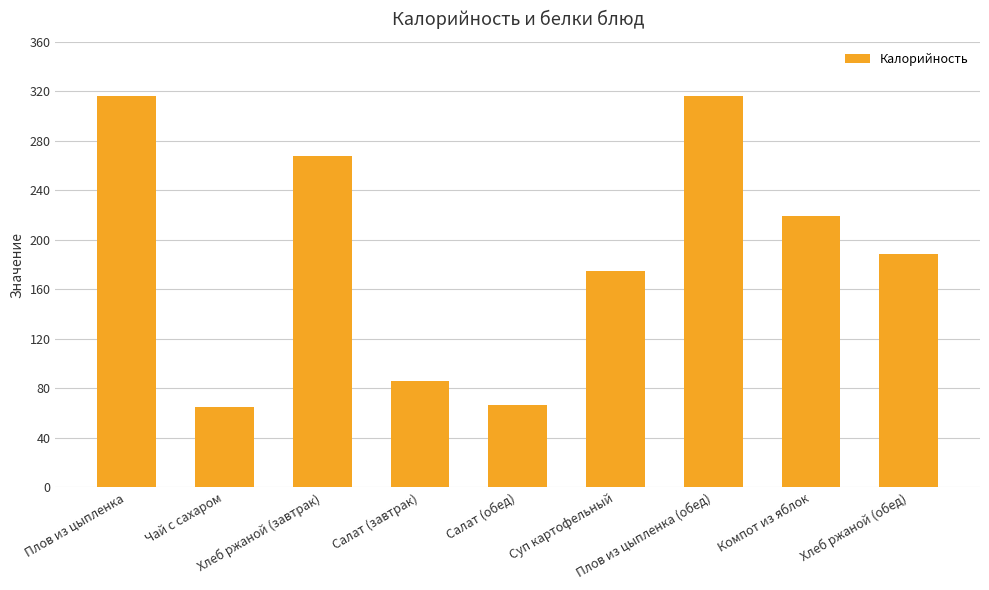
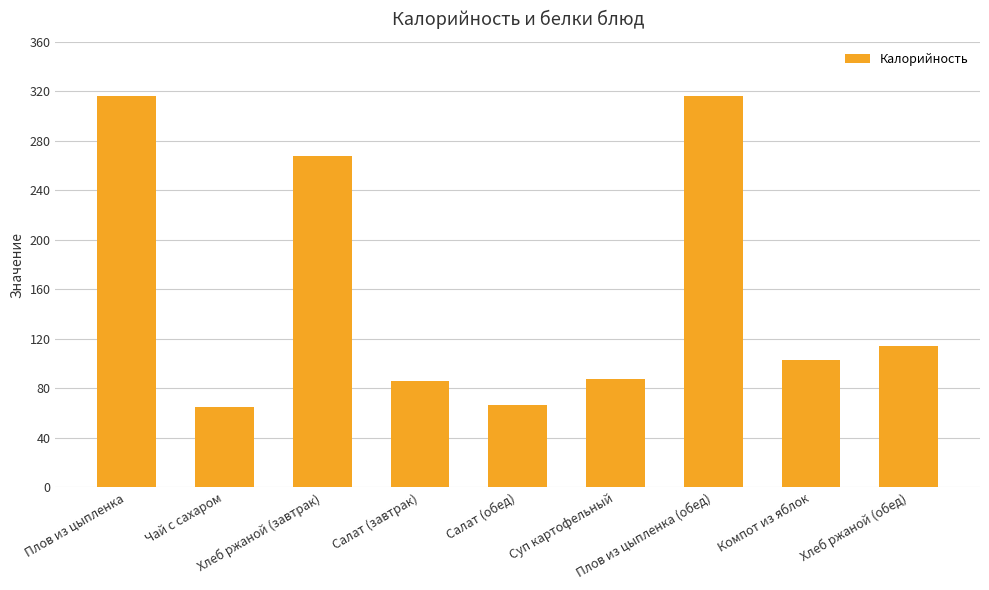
Суп картофельный: 175 -> 88
Компот из яблок: 219 -> 103
Хлеб ржаной (обед): 189 -> 114
